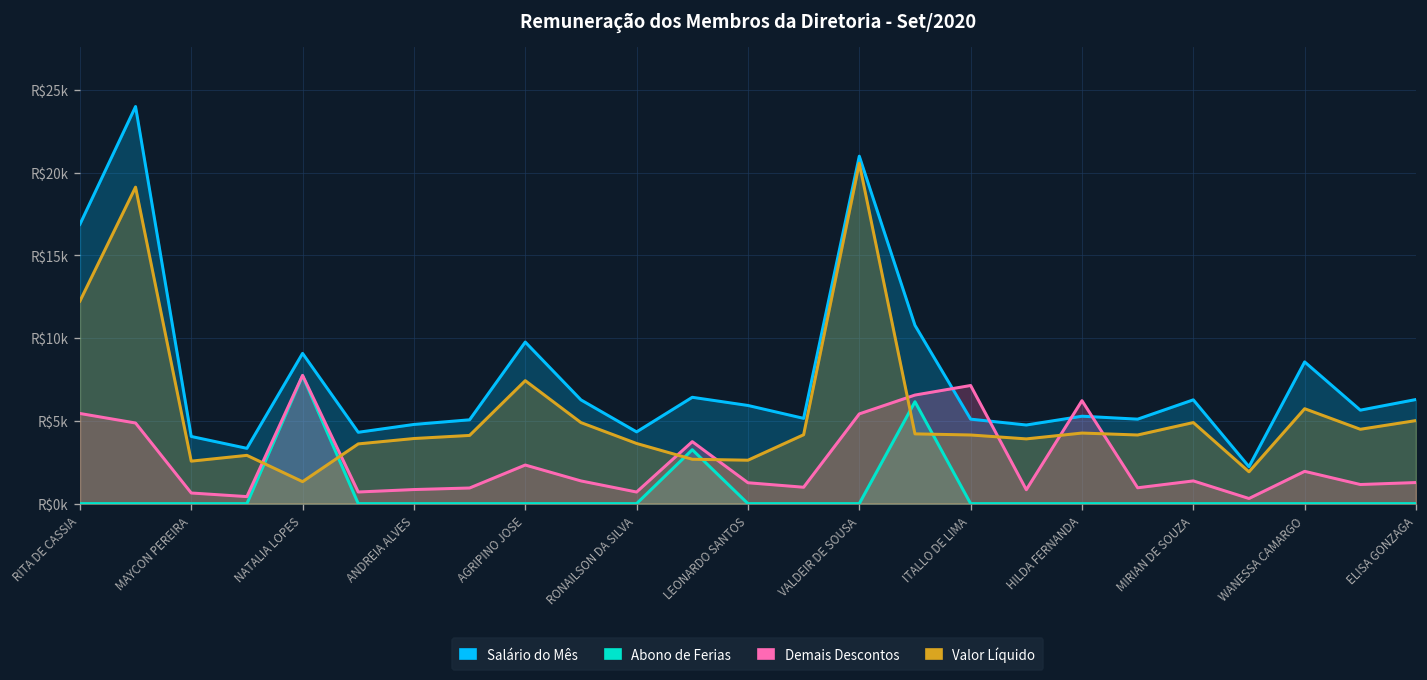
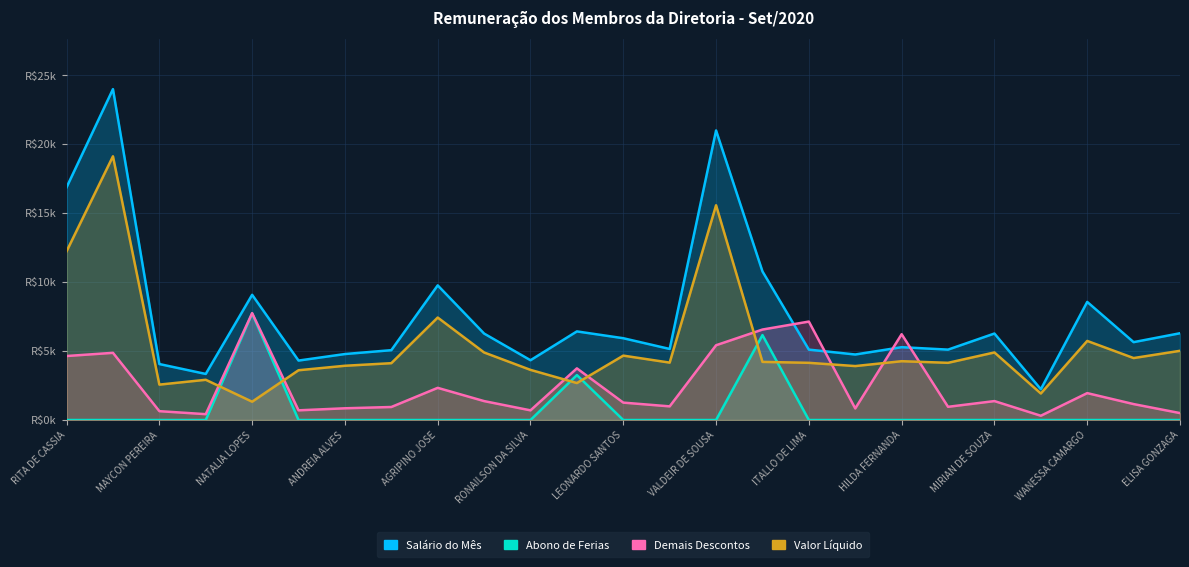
Demais Descontos, RITA DE CASSIA: R$5400 -> R$4600
Valor Líquido, LEONARDO SANTOS: R$2600 -> R$4700
Valor Líquido, VALDEIR DE SOUSA: R$20600 -> R$15600
Demais Descontos, ELISA GONZAGA: R$1300 -> R$500
